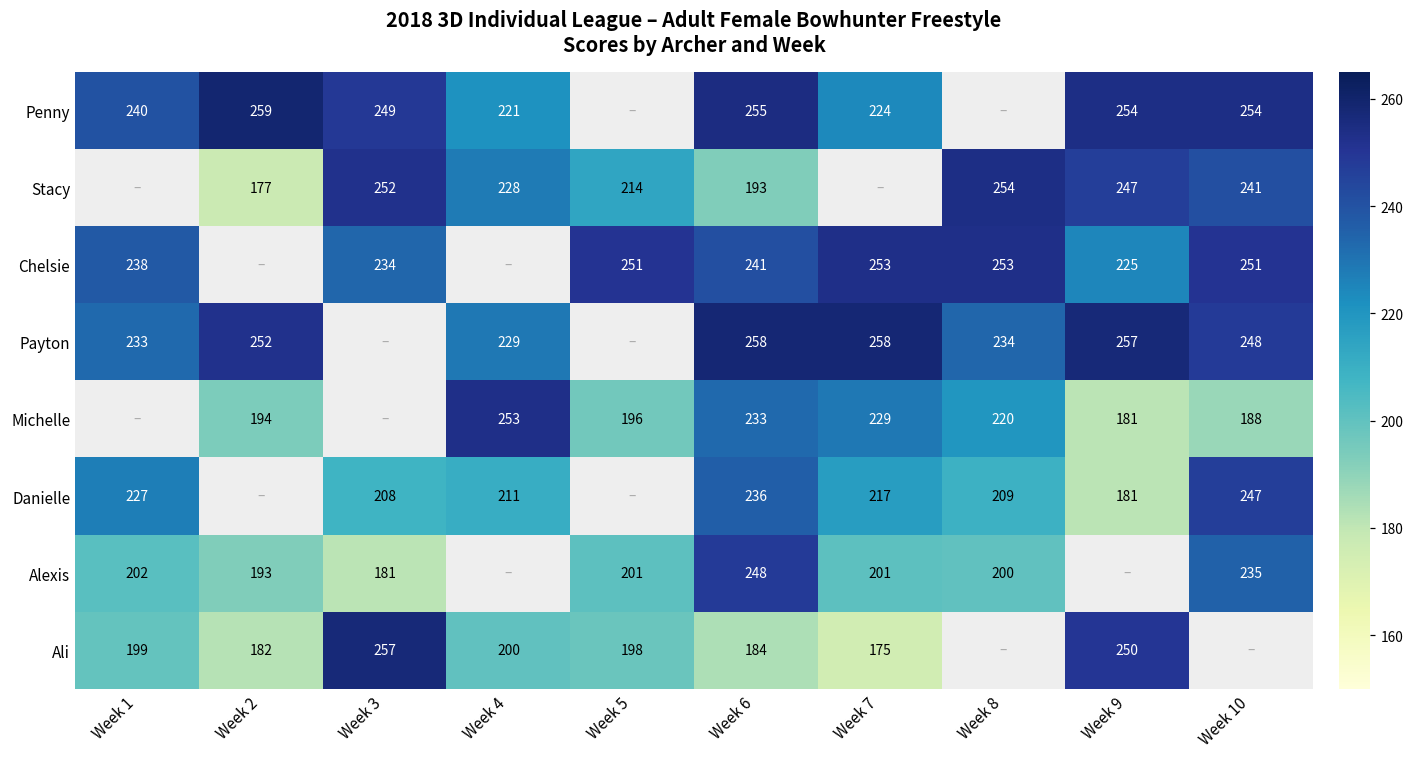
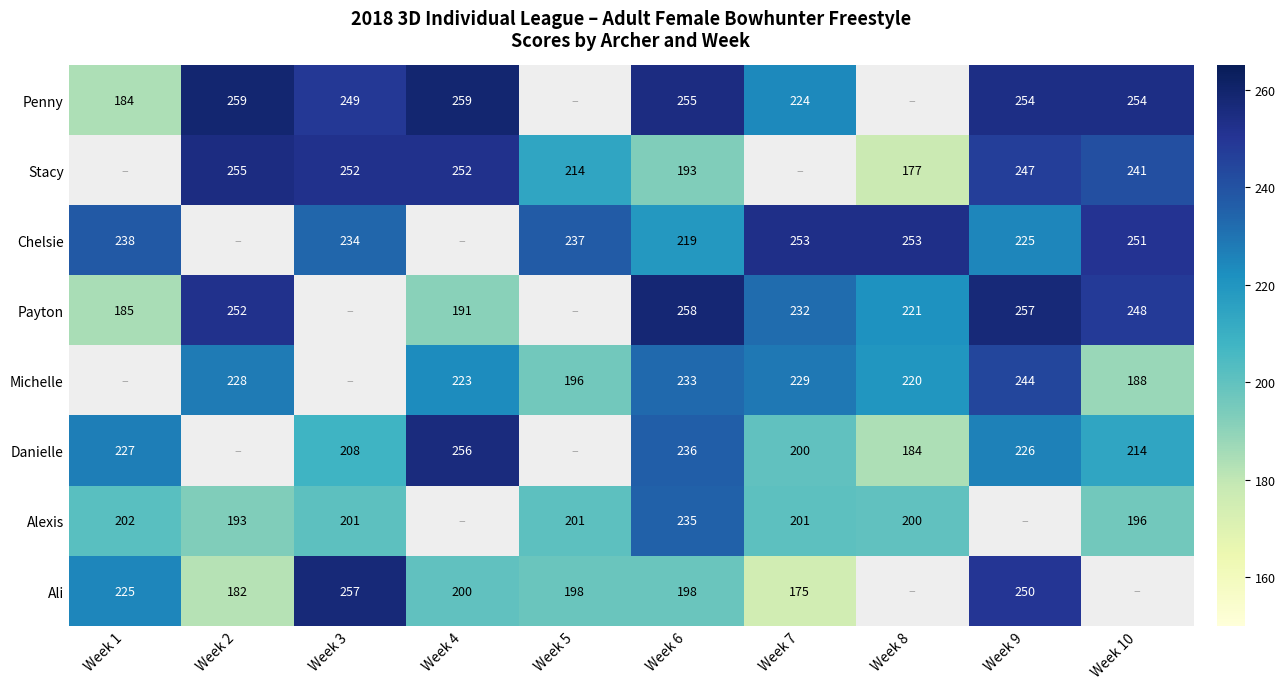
Penny, Week 1: 240 -> 184
Penny, Week 4: 221 -> 259
Stacy, Week 2: 177 -> 255
Stacy, Week 4: 228 -> 252
Stacy, Week 8: 254 -> 177
Chelsie, Week 5: 251 -> 237
Chelsie, Week 6: 241 -> 219
Payton, Week 1: 233 -> 185
Payton, Week 4: 229 -> 191
Payton, Week 7: 258 -> 232
Payton, Week 8: 234 -> 221
Michelle, Week 2: 194 -> 228
Michelle, Week 4: 253 -> 223
Michelle, Week 9: 181 -> 244
Danielle, Week 4: 211 -> 256
Danielle, Week 7: 217 -> 200
Danielle, Week 8: 209 -> 184
Danielle, Week 9: 181 -> 226
Danielle, Week 10: 247 -> 214
Alexis, Week 3: 181 -> 201
Alexis, Week 6: 248 -> 235
Alexis, Week 10: 235 -> 196
Ali, Week 1: 199 -> 225
Ali, Week 6: 184 -> 198
